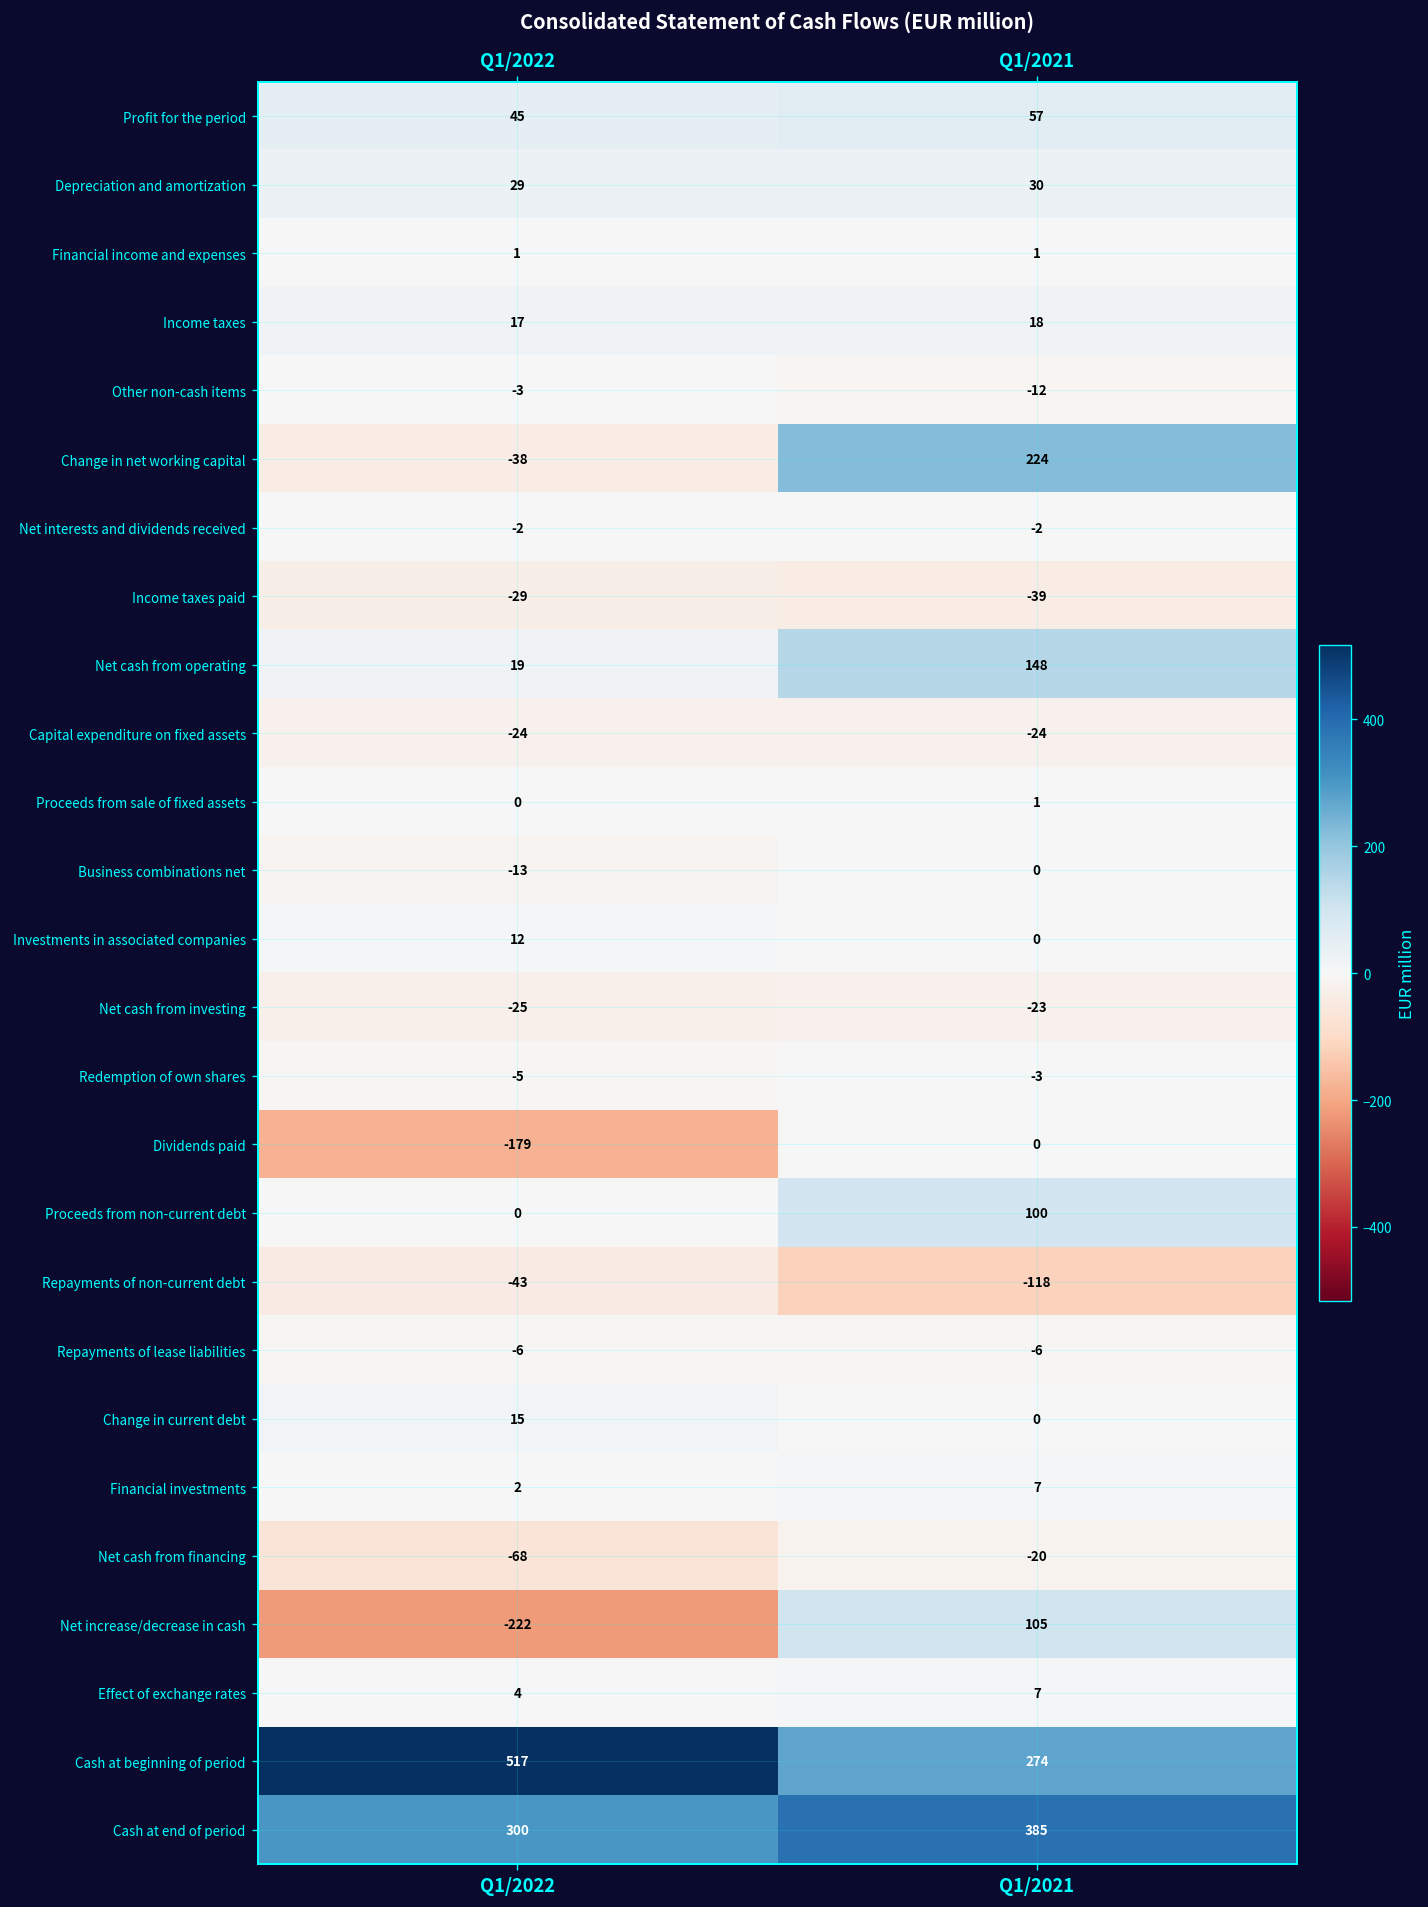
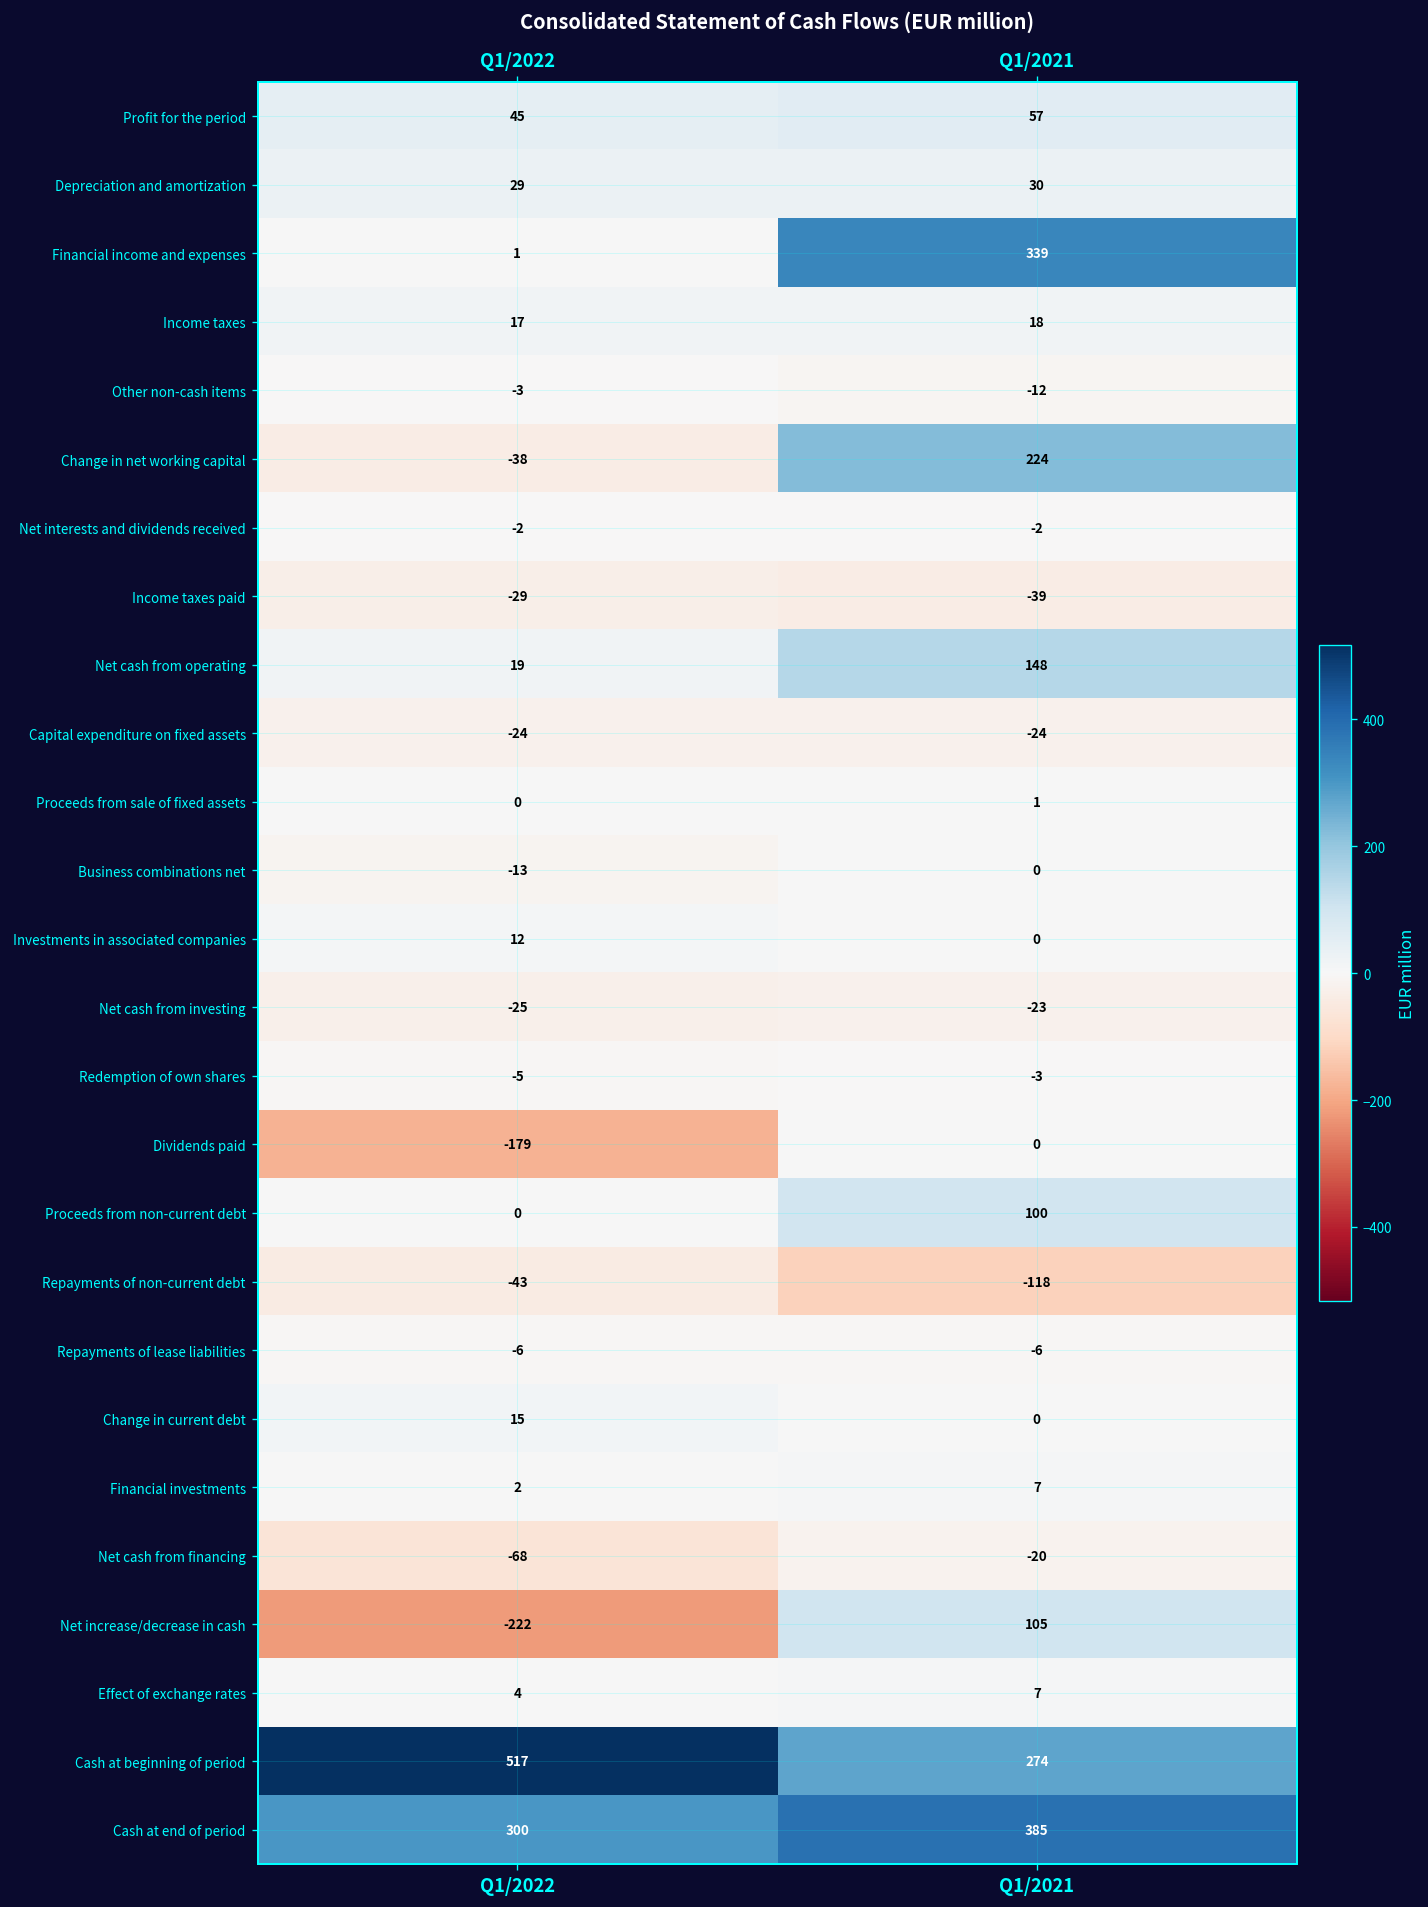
Financial income and expenses, Q1/2021: 1 -> 339
